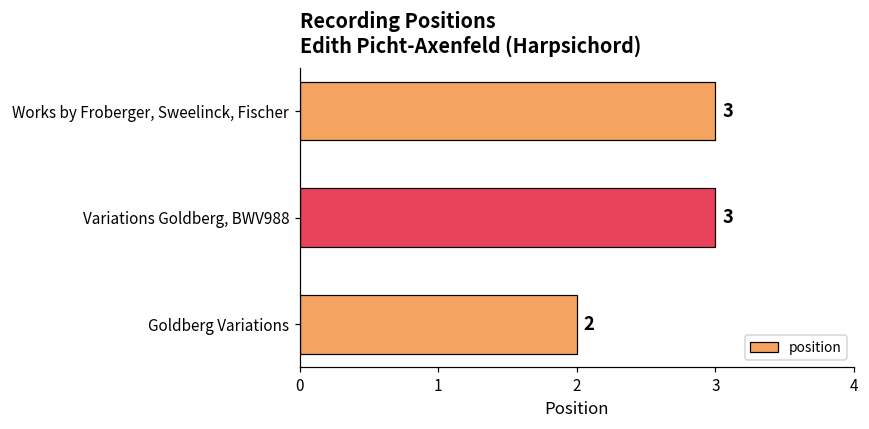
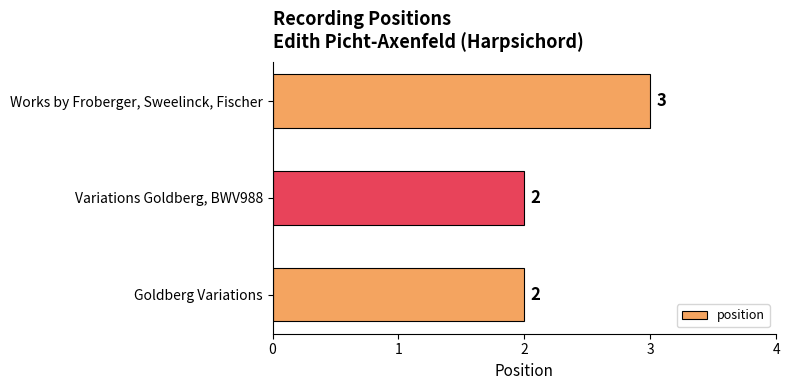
Variations Goldberg, BWV988: 3 -> 2
